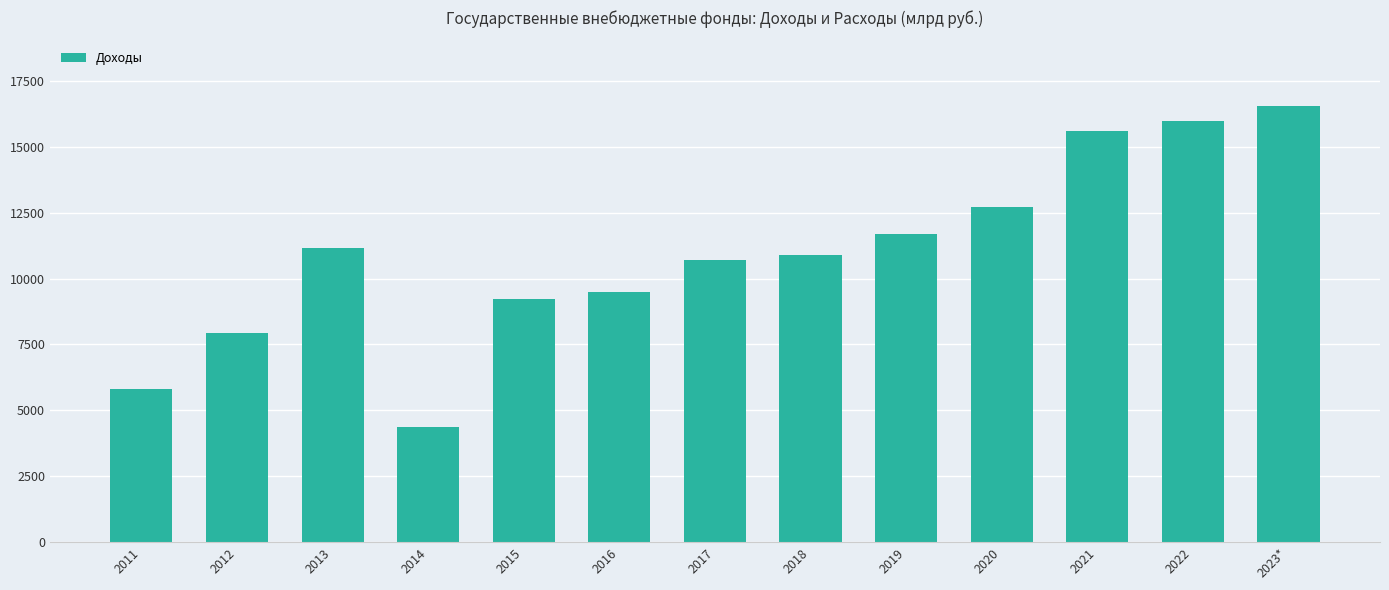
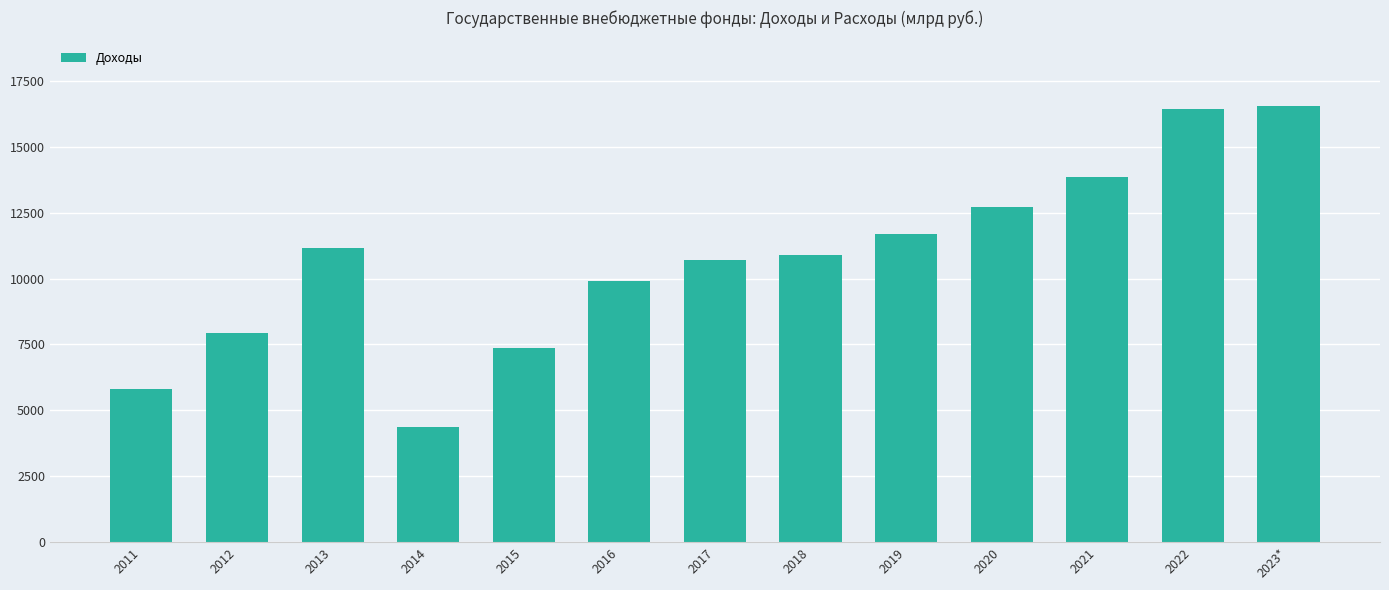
2015: 9200 -> 7400
2016: 9500 -> 9900
2021: 15600 -> 13900
2022: 16000 -> 16400
